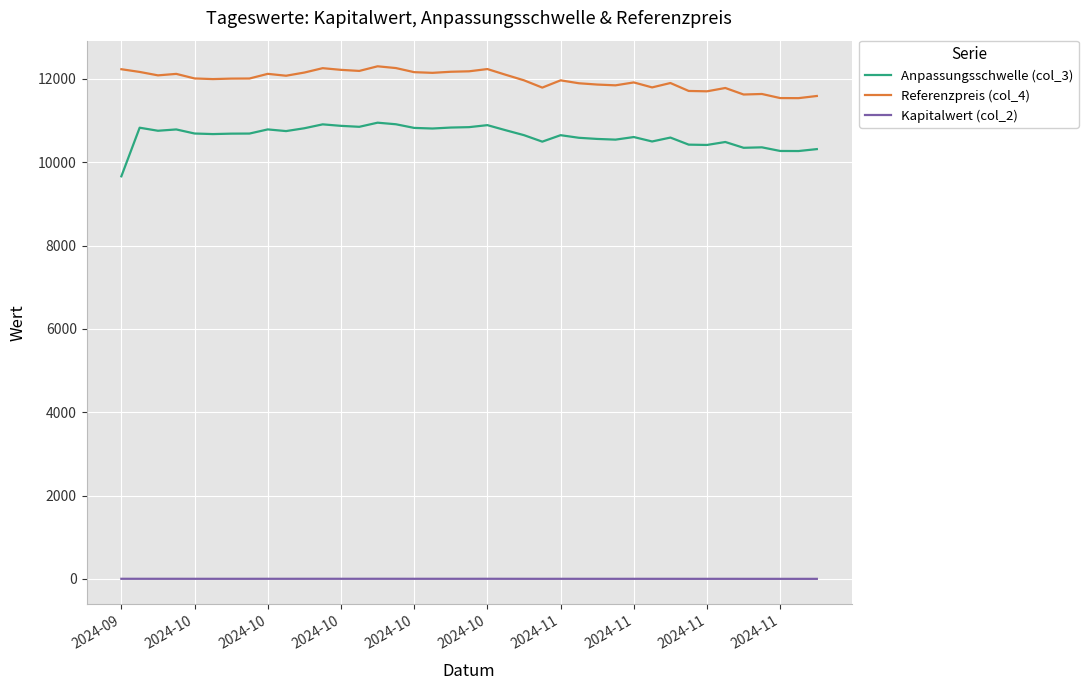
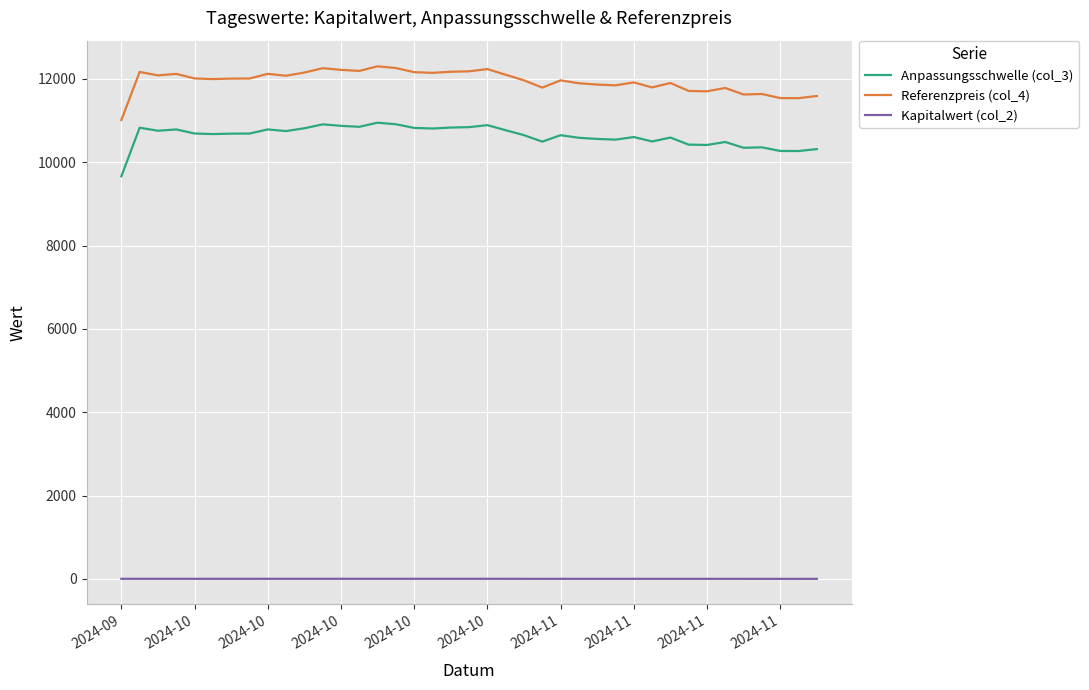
Referenzpreis (col_4), 2024-09: 12200 -> 11000
